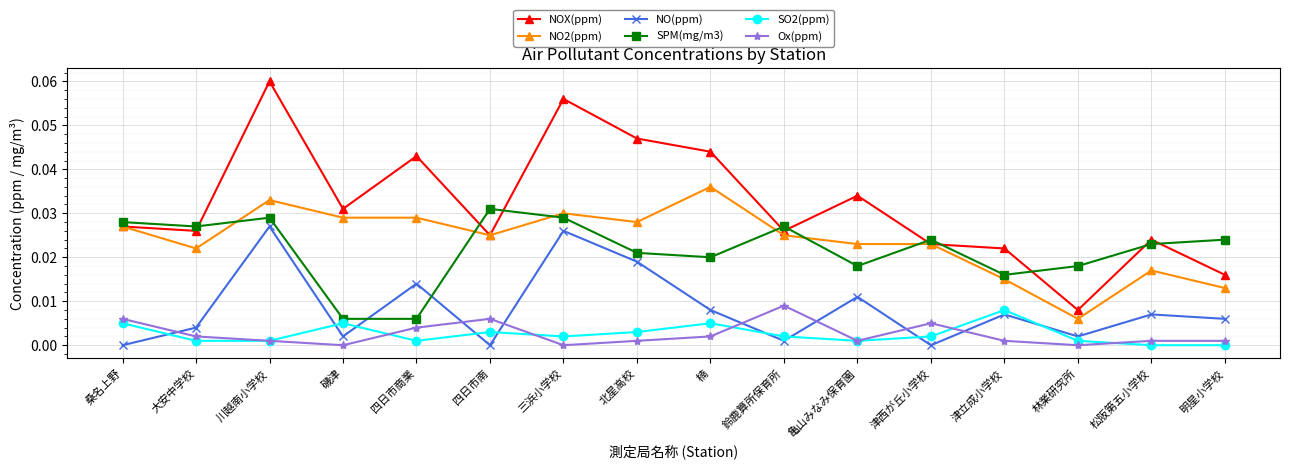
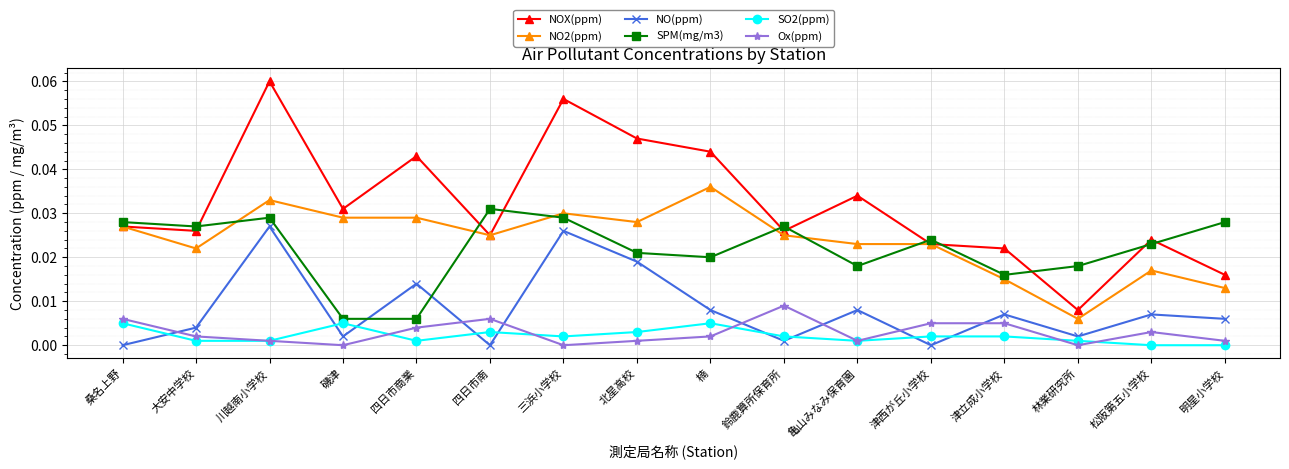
NO(ppm), 亀山みなみ保育園: 0.011 -> 0.008
SO2(ppm), 津立成小学校: 0.008 -> 0.002
Ox(ppm), 津立成小学校: 0.001 -> 0.005
Ox(ppm), 松阪第五小学校: 0.001 -> 0.003
SPM(mg/m3), 明星小学校: 0.024 -> 0.028
